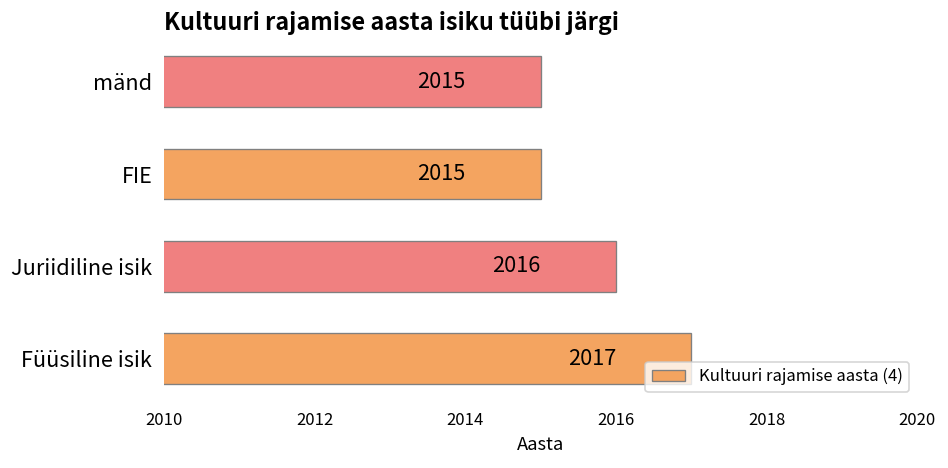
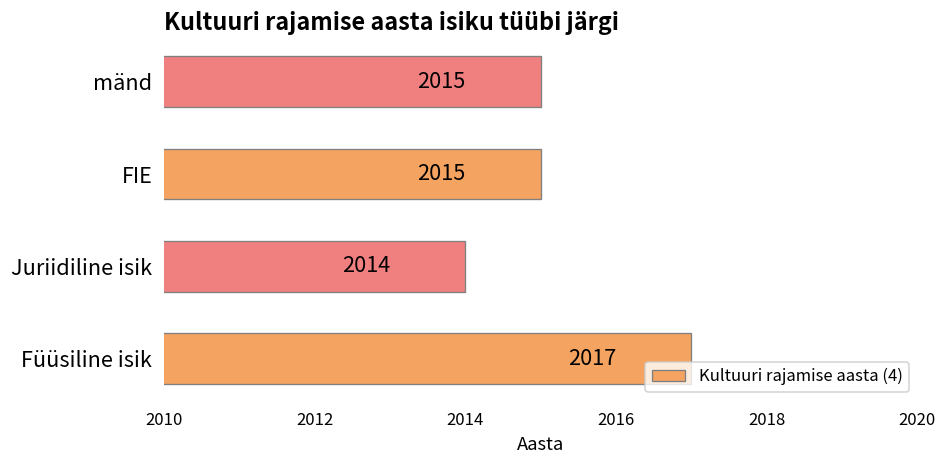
Juriidiline isik: 2016 -> 2014
